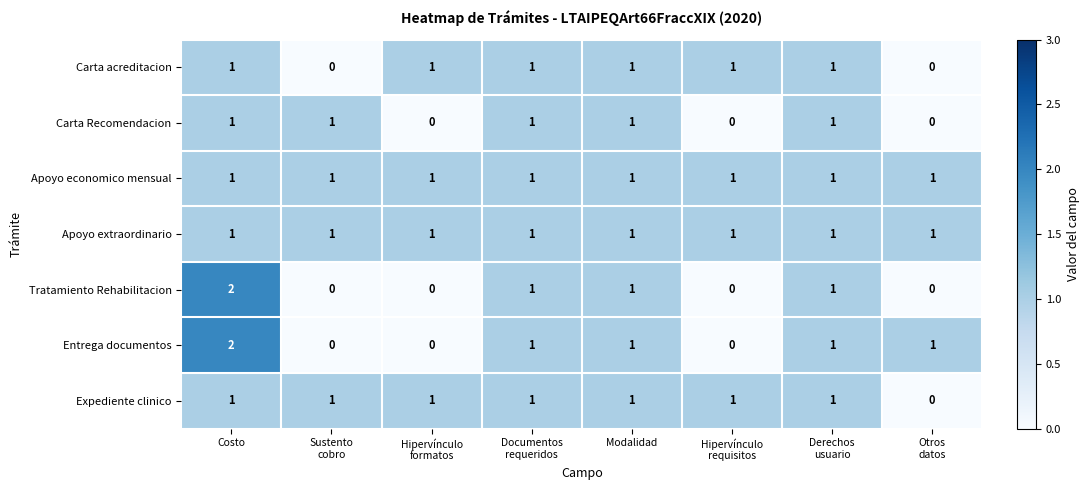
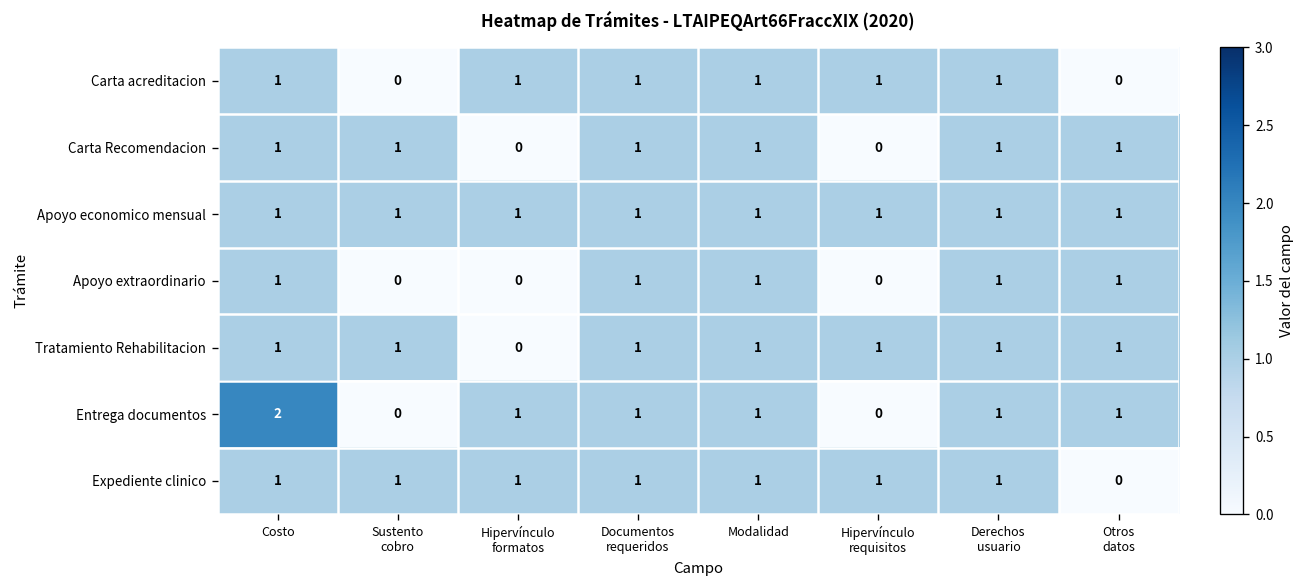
Carta Recomendacion, Otros datos: 0 -> 1
Apoyo extraordinario, Sustento cobro: 1 -> 0
Apoyo extraordinario, Hipervínculo formatos: 1 -> 0
Apoyo extraordinario, Hipervínculo requisitos: 1 -> 0
Tratamiento Rehabilitacion, Costo: 2 -> 1
Tratamiento Rehabilitacion, Sustento cobro: 0 -> 1
Tratamiento Rehabilitacion, Hipervínculo requisitos: 0 -> 1
Tratamiento Rehabilitacion, Otros datos: 0 -> 1
Entrega documentos, Hipervínculo formatos: 0 -> 1
